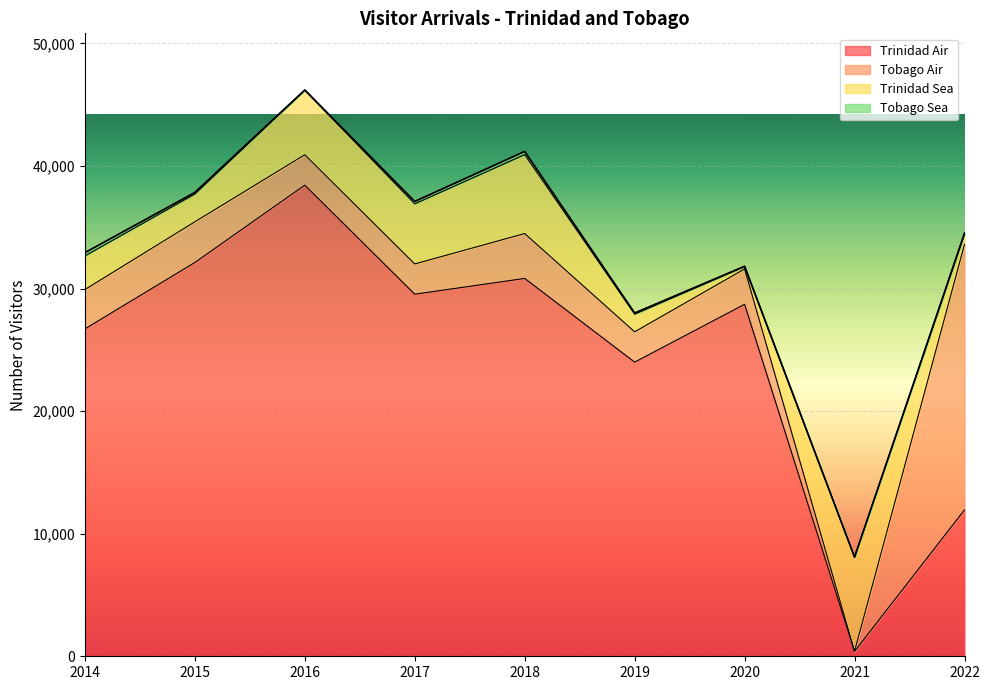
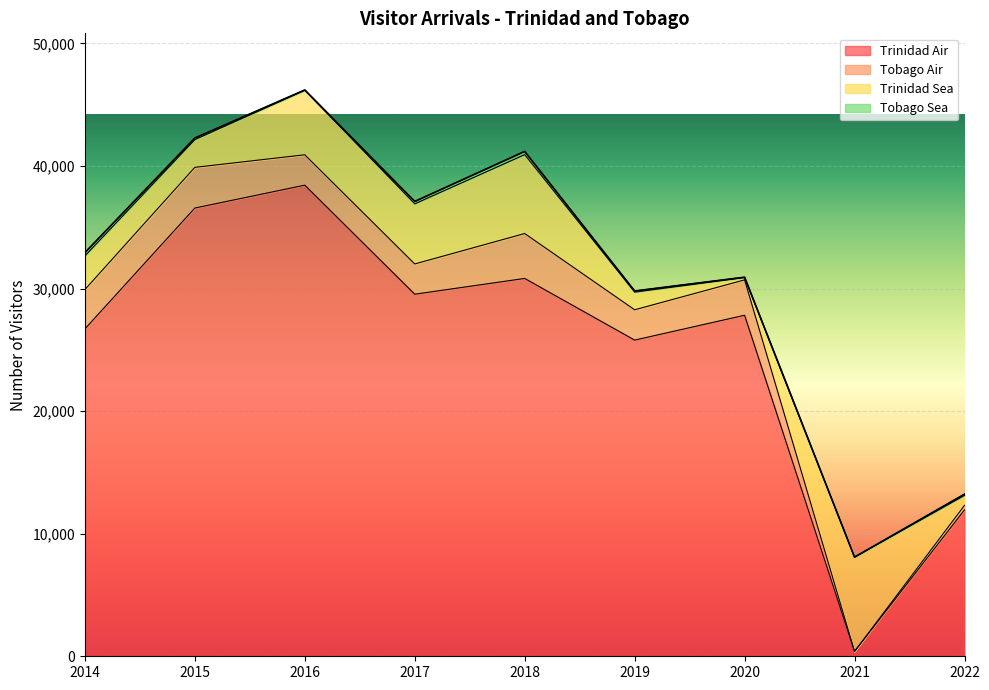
Trinidad Air, 2015: 32,100 -> 36,600
Trinidad Air, 2019: 24,000 -> 25,800
Trinidad Air, 2020: 28,700 -> 27,800
Tobago Air, 2022: 21,700 -> 400
